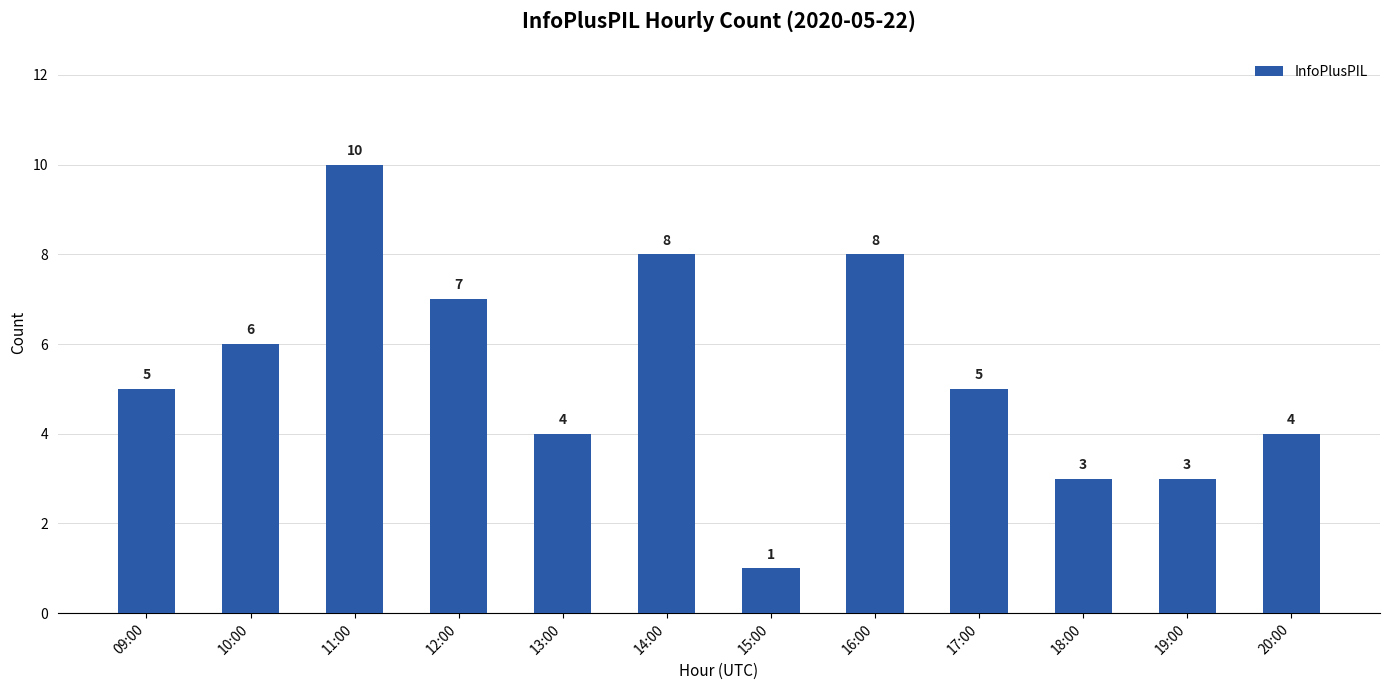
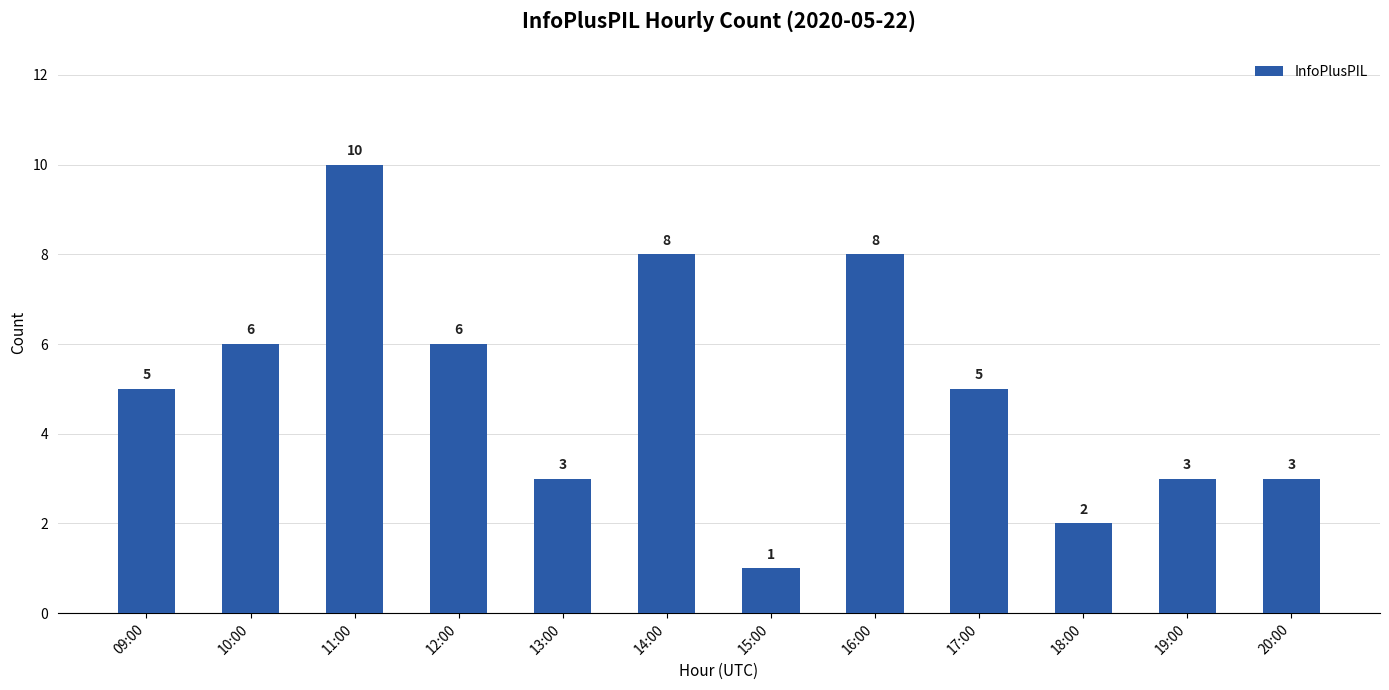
12:00: 7 -> 6
13:00: 4 -> 3
18:00: 3 -> 2
20:00: 4 -> 3
